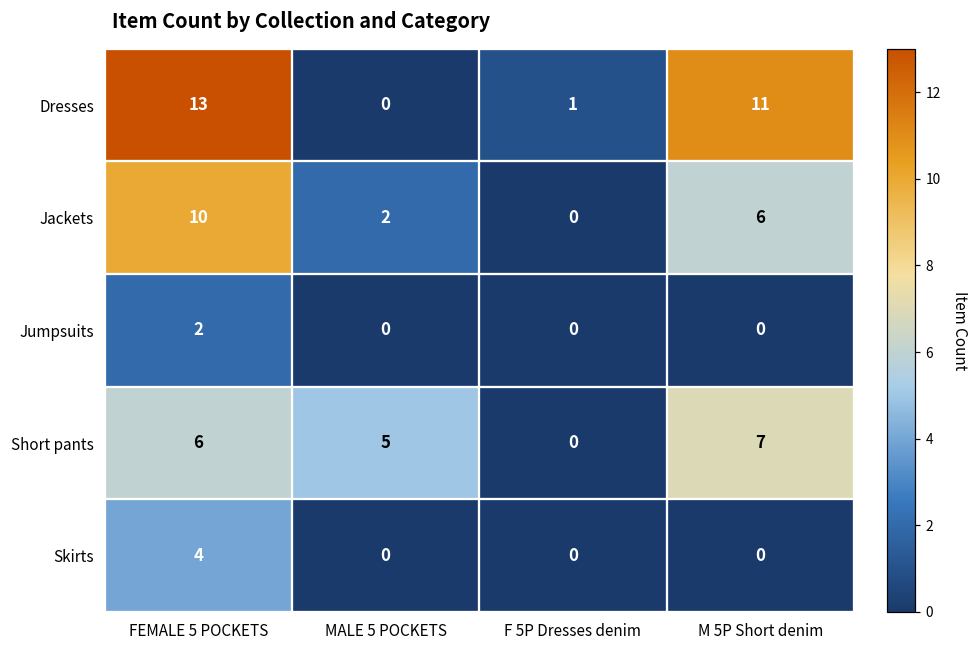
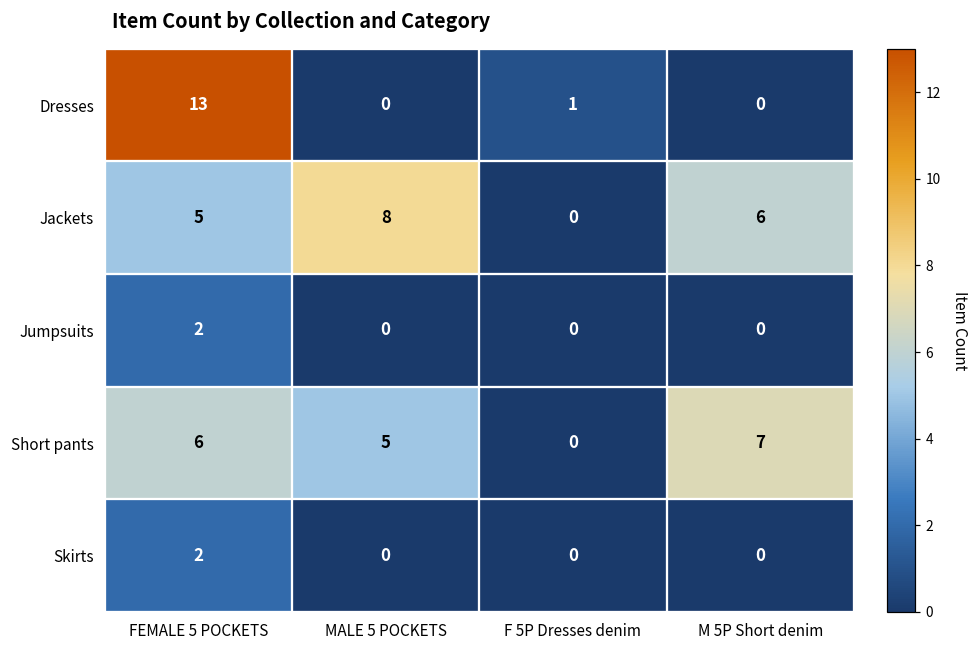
Dresses, M 5P Short denim: 11 -> 0
Jackets, FEMALE 5 POCKETS: 10 -> 5
Jackets, MALE 5 POCKETS: 2 -> 8
Skirts, FEMALE 5 POCKETS: 4 -> 2
